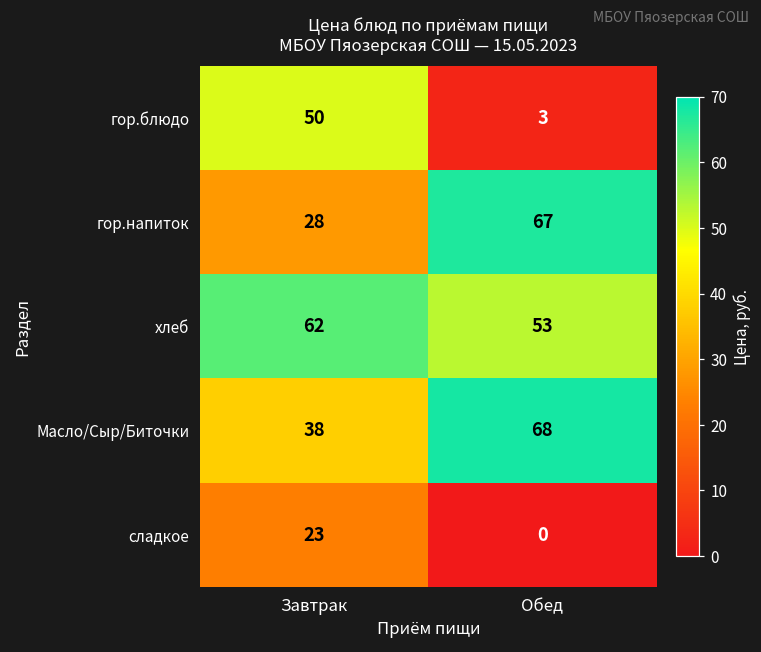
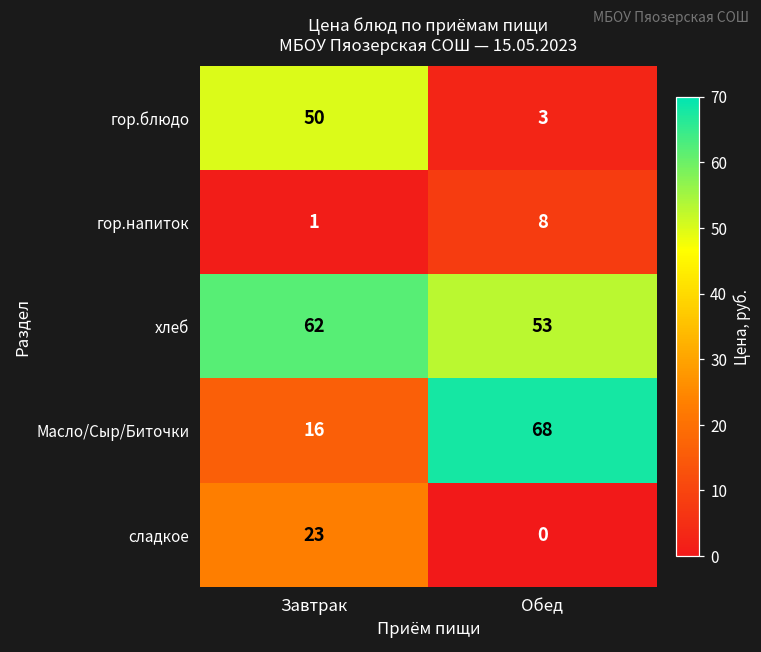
гор.напиток, Завтрак: 28 -> 1
гор.напиток, Обед: 67 -> 8
Масло/Сыр/Биточки, Завтрак: 38 -> 16
